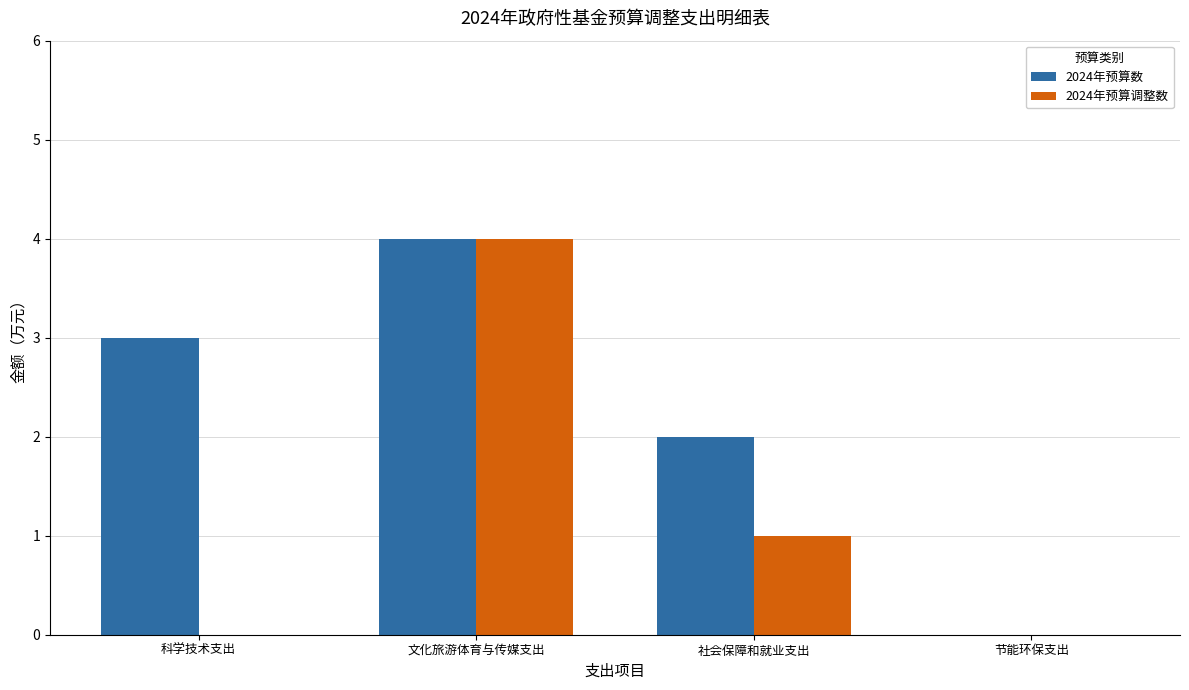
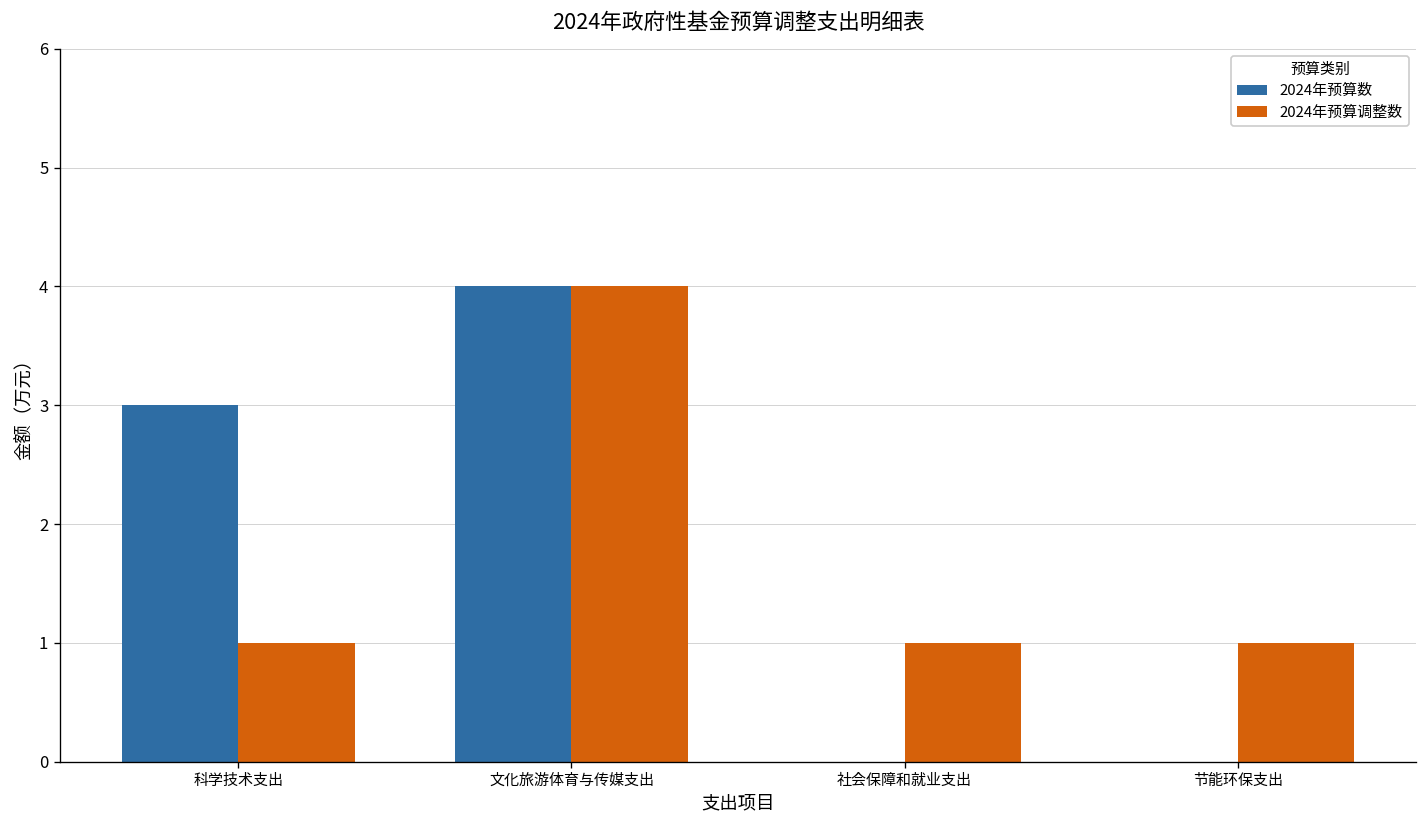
2024年预算调整数, 科学技术支出: 0 -> 1
2024年预算数, 社会保障和就业支出: 2 -> 0
2024年预算调整数, 节能环保支出: 0 -> 1
